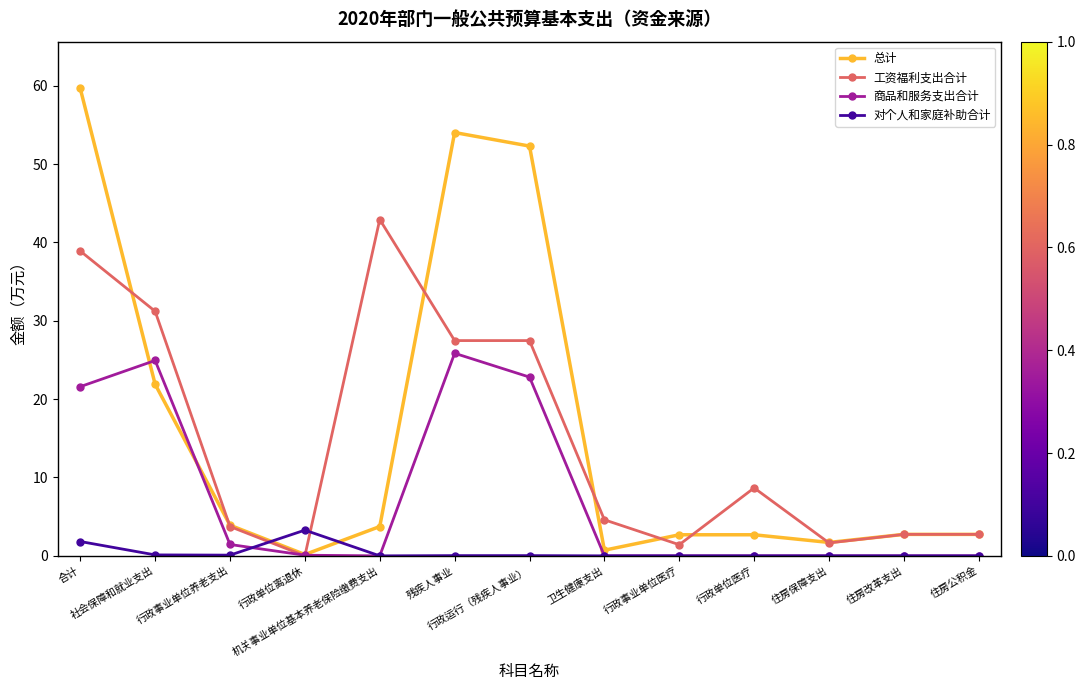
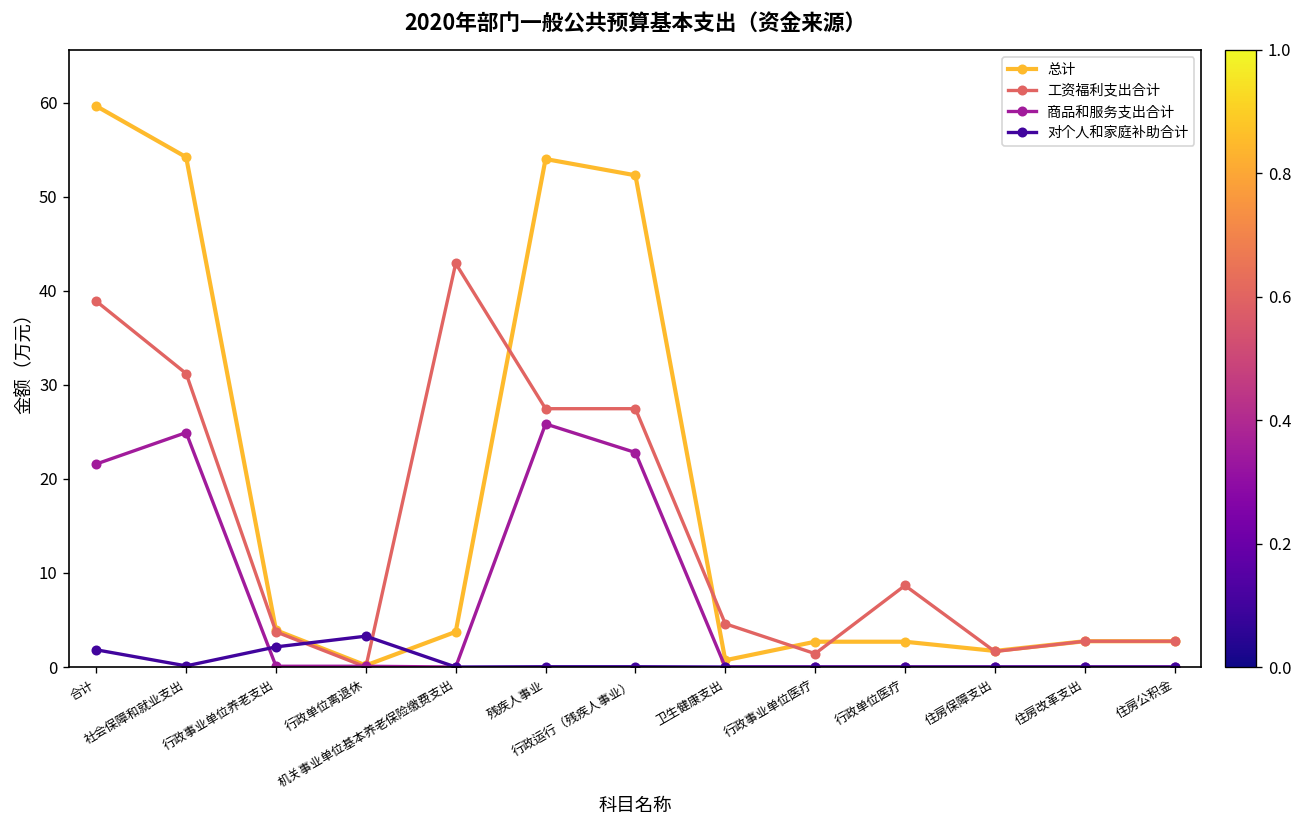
总计, 社会保障和就业支出: 22 -> 54
商品和服务支出合计, 行政事业单位养老支出: 1 -> 0
对个人和家庭补助合计, 行政事业单位养老支出: 0 -> 2
